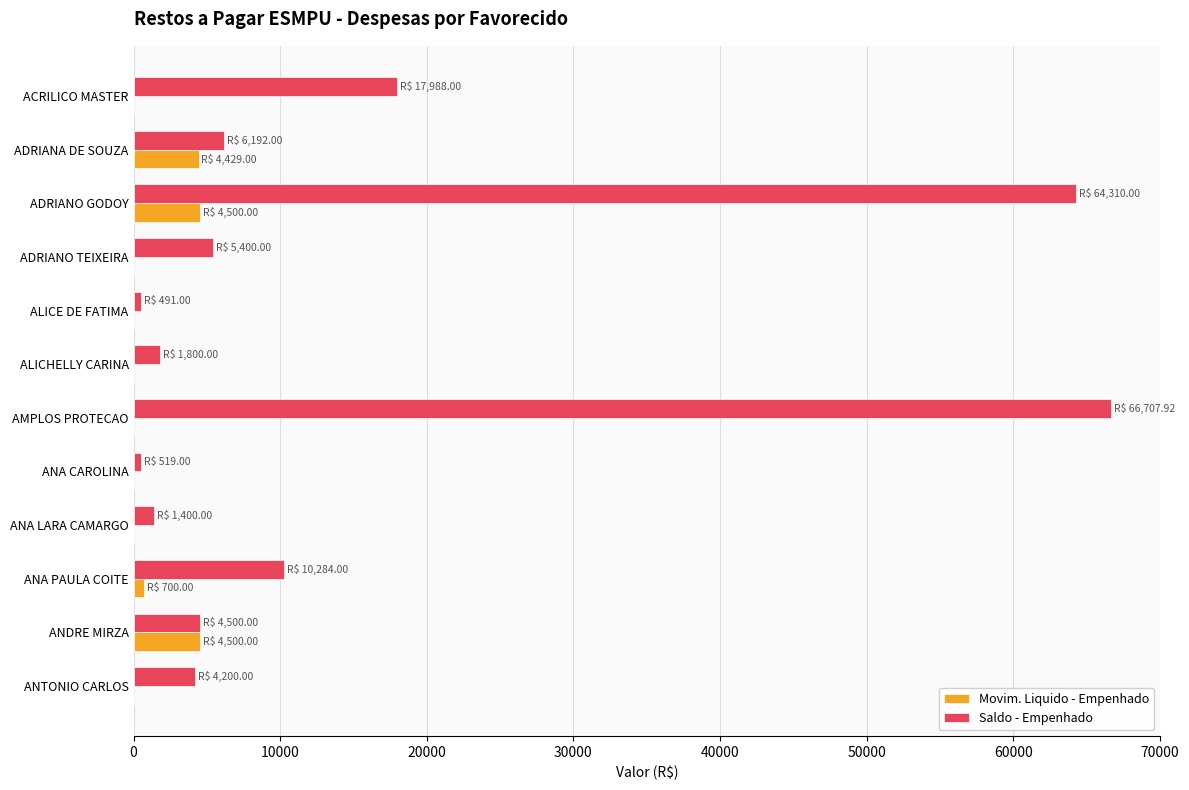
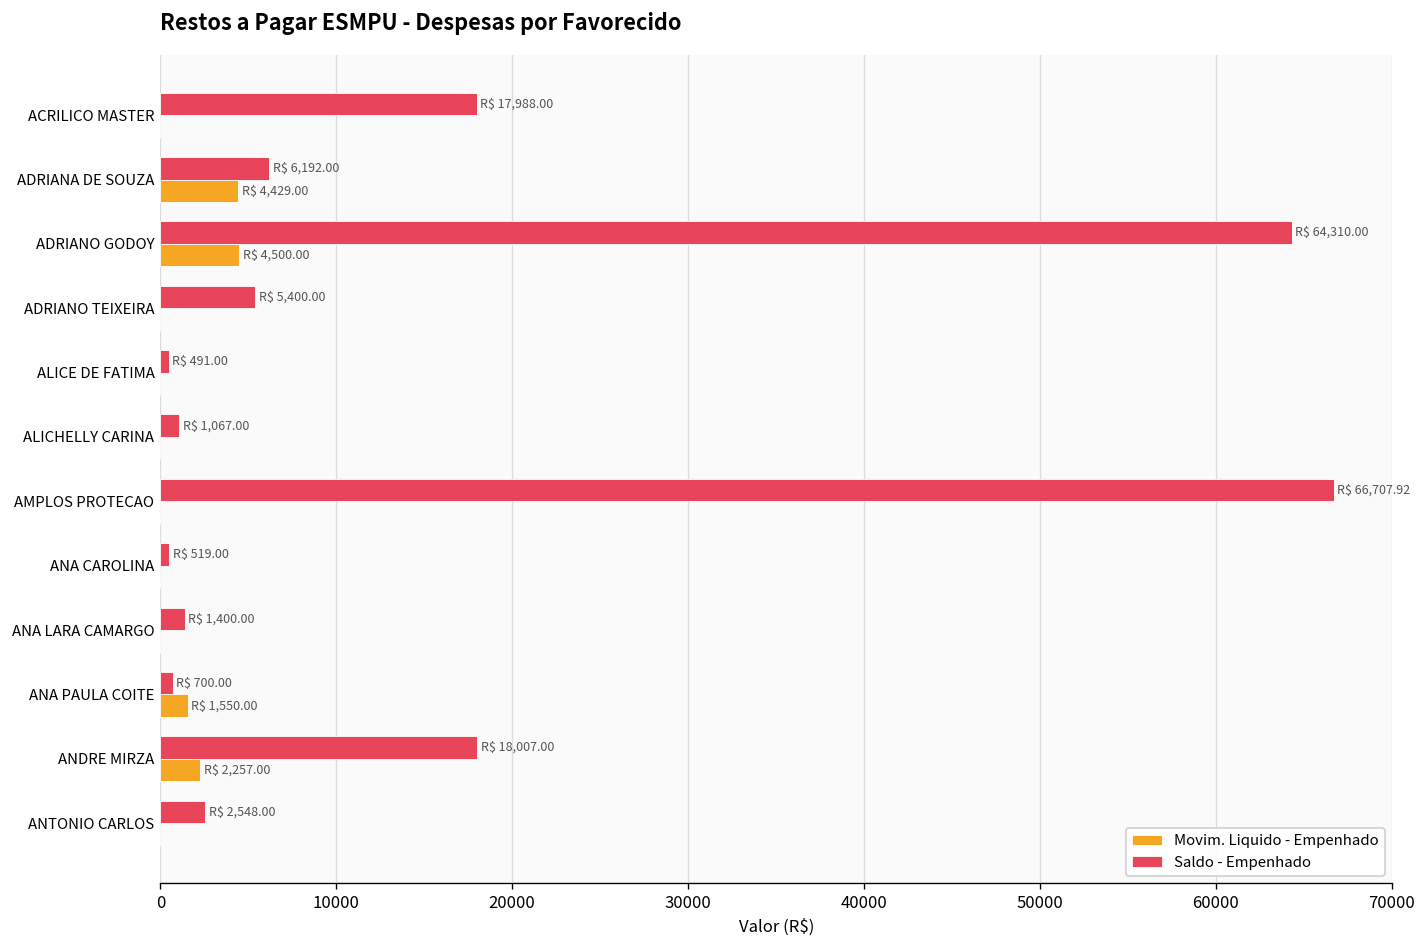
Saldo - Empenhado, ALICHELLY CARINA: 1,800.00 -> 1,067.00
Saldo - Empenhado, ANA PAULA COITE: 10,284.00 -> 700.00
Movim. Liquido - Empenhado, ANA PAULA COITE: 700.00 -> 1,550.00
Saldo - Empenhado, ANDRE MIRZA: 4,500.00 -> 18,007.00
Movim. Liquido - Empenhado, ANDRE MIRZA: 4,500.00 -> 2,257.00
Saldo - Empenhado, ANTONIO CARLOS: 4,200.00 -> 2,548.00
